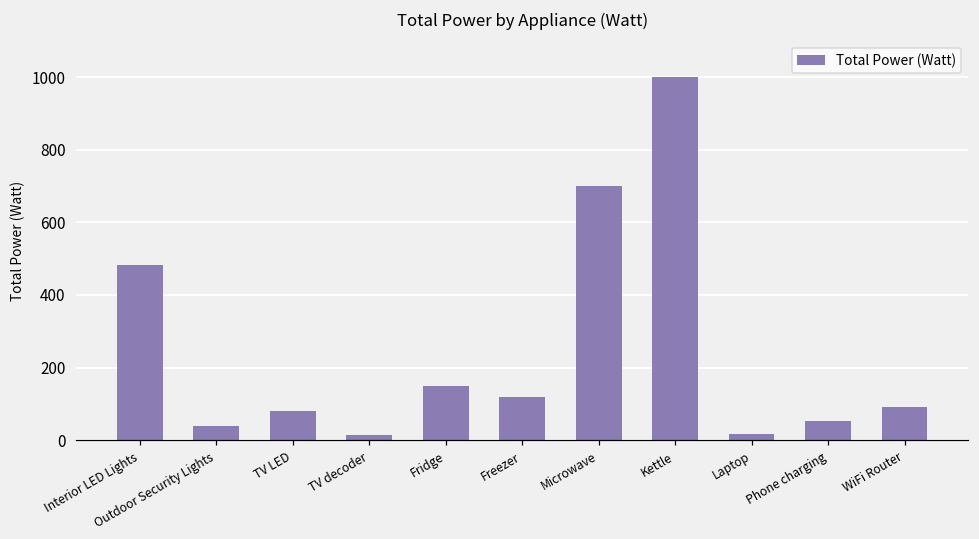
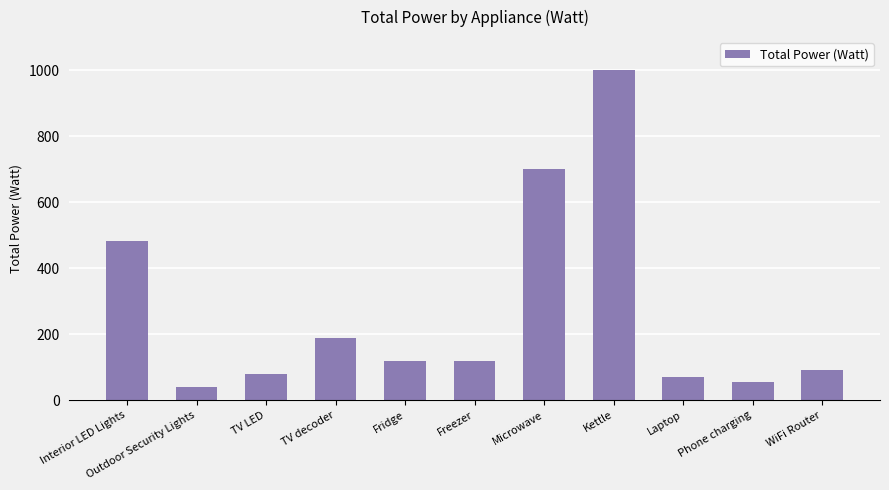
TV decoder: 20 -> 190
Fridge: 150 -> 120
Laptop: 20 -> 70
